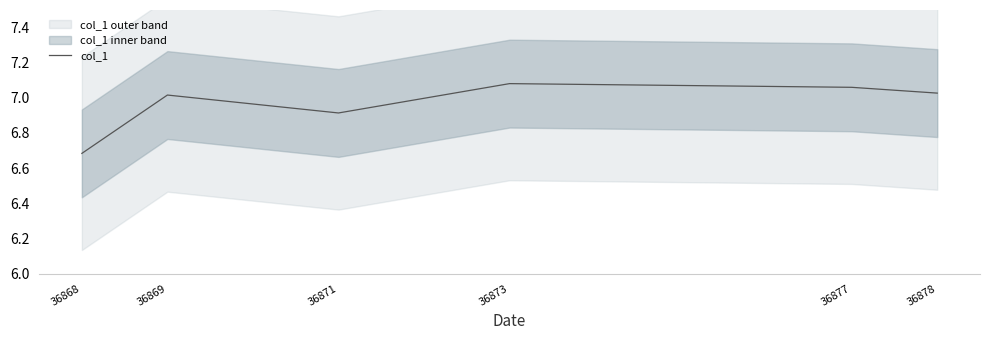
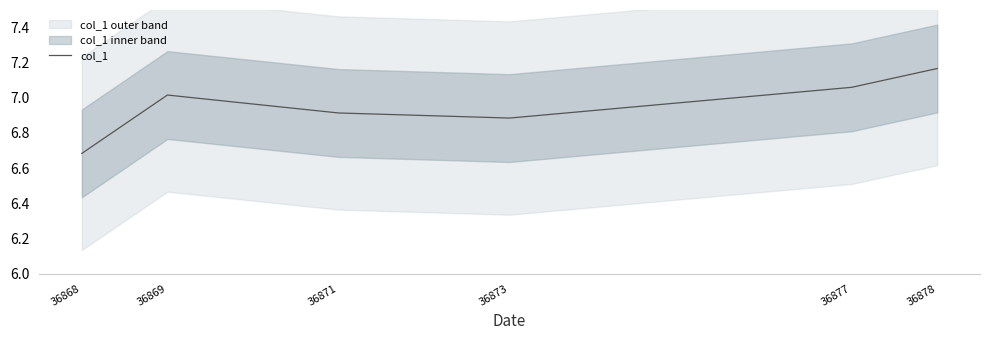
col_1, 36873: 7.08 -> 6.89
col_1, 36878: 7.03 -> 7.17
